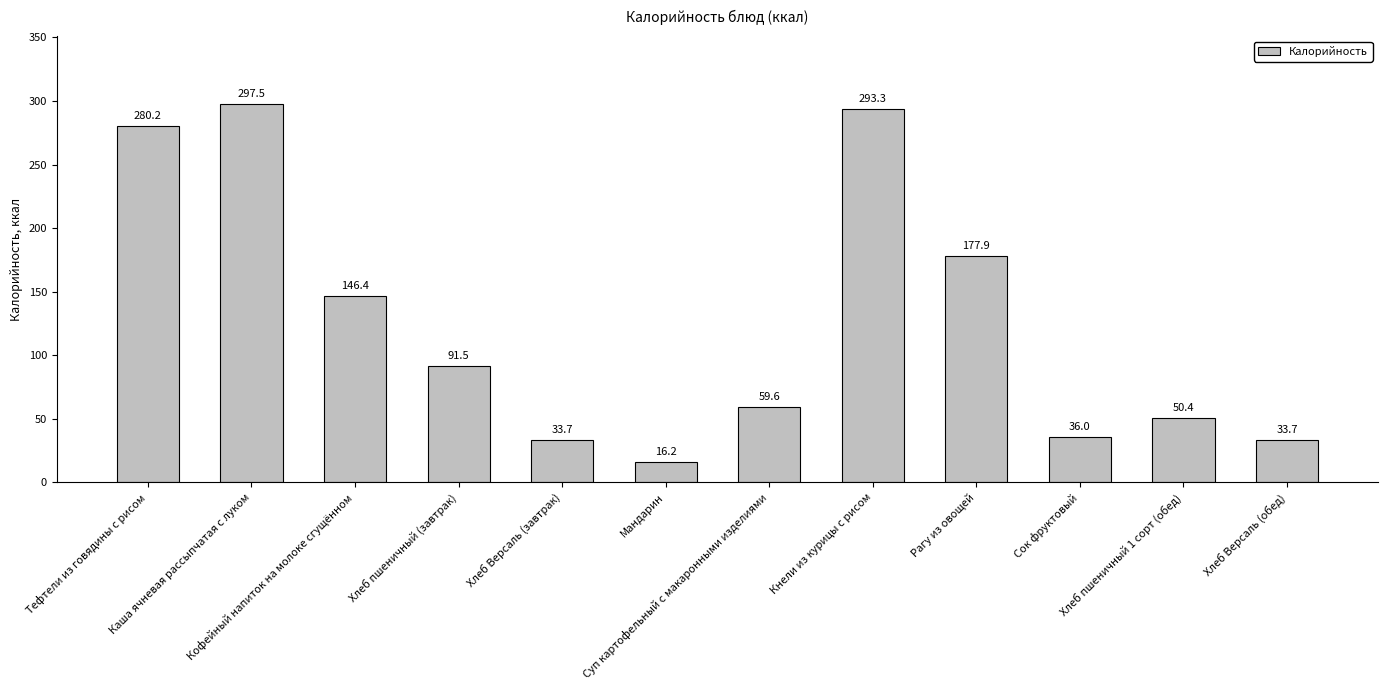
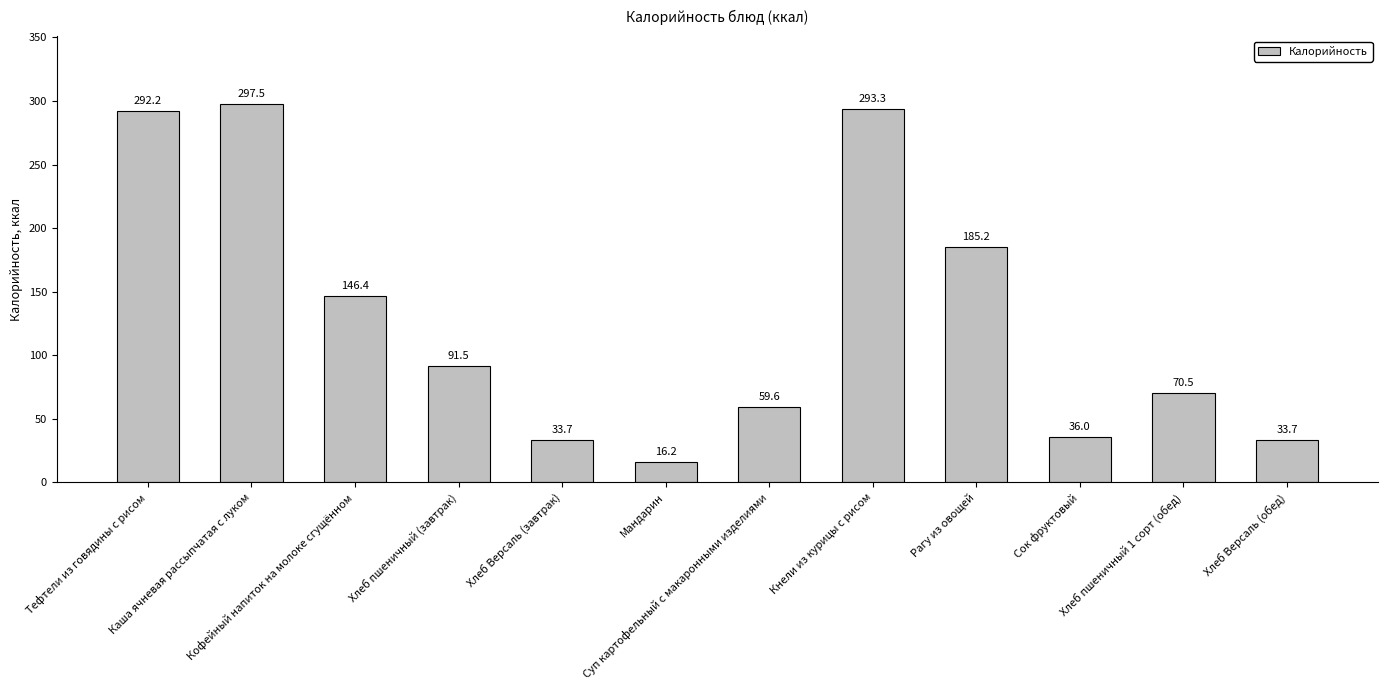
Тефтели из говядины с рисом: 280.2 -> 292.2
Рагу из овощей: 177.9 -> 185.2
Хлеб пшеничный 1 сорт (обед): 50.4 -> 70.5
